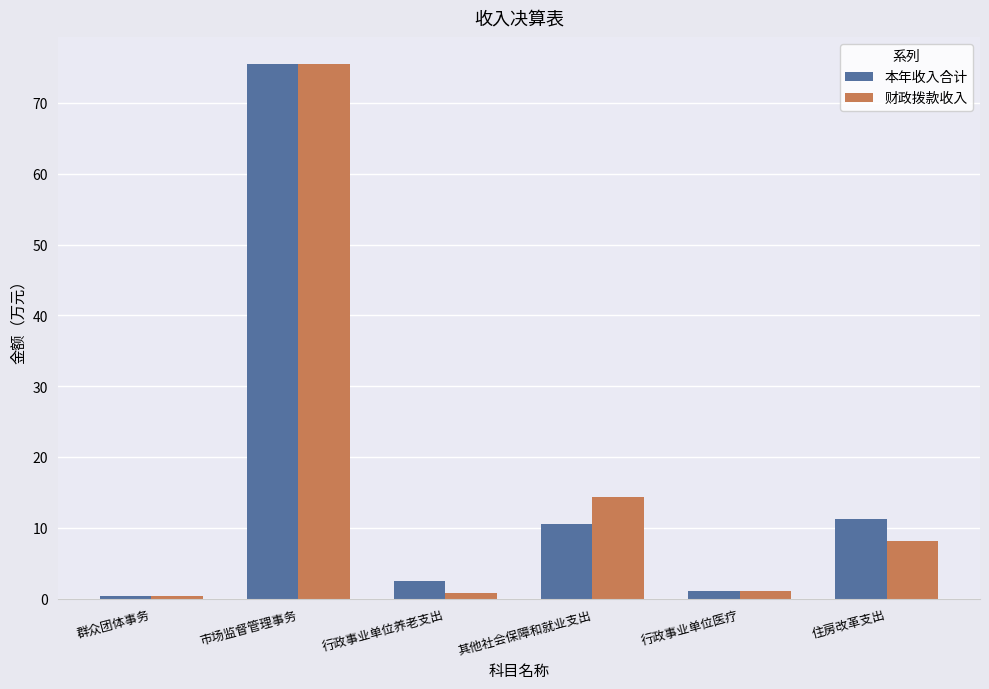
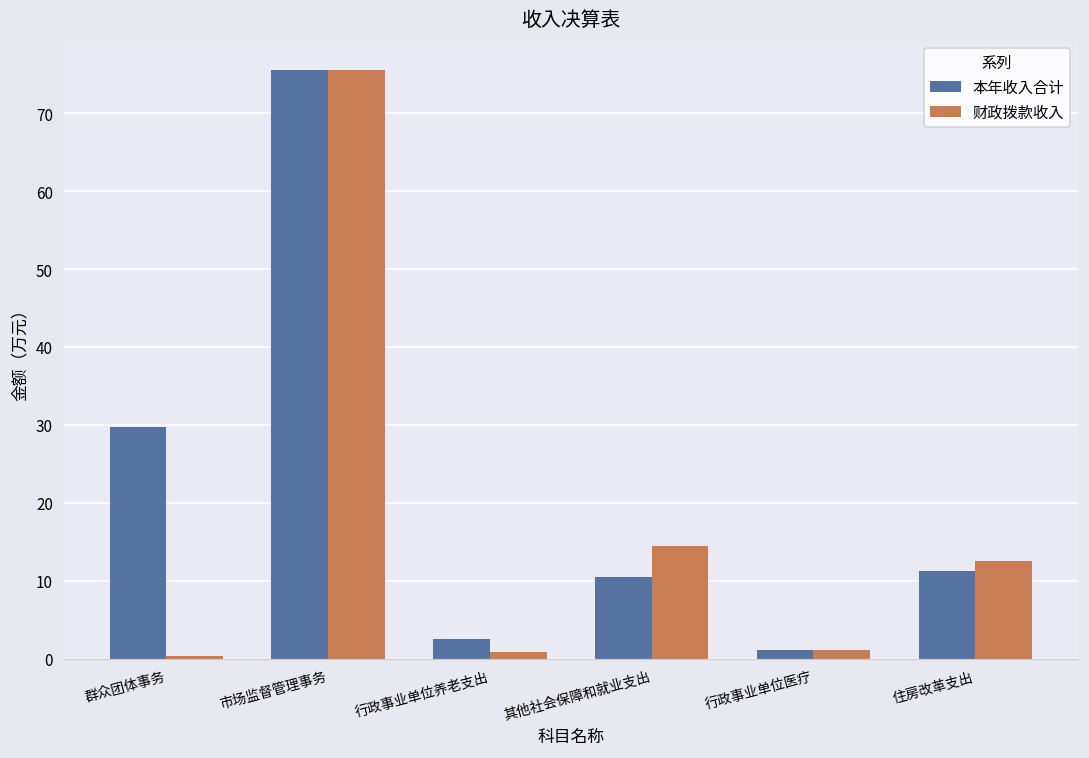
本年收入合计, 群众团体事务: 0 -> 30
财政拨款收入, 住房改革支出: 8 -> 12
